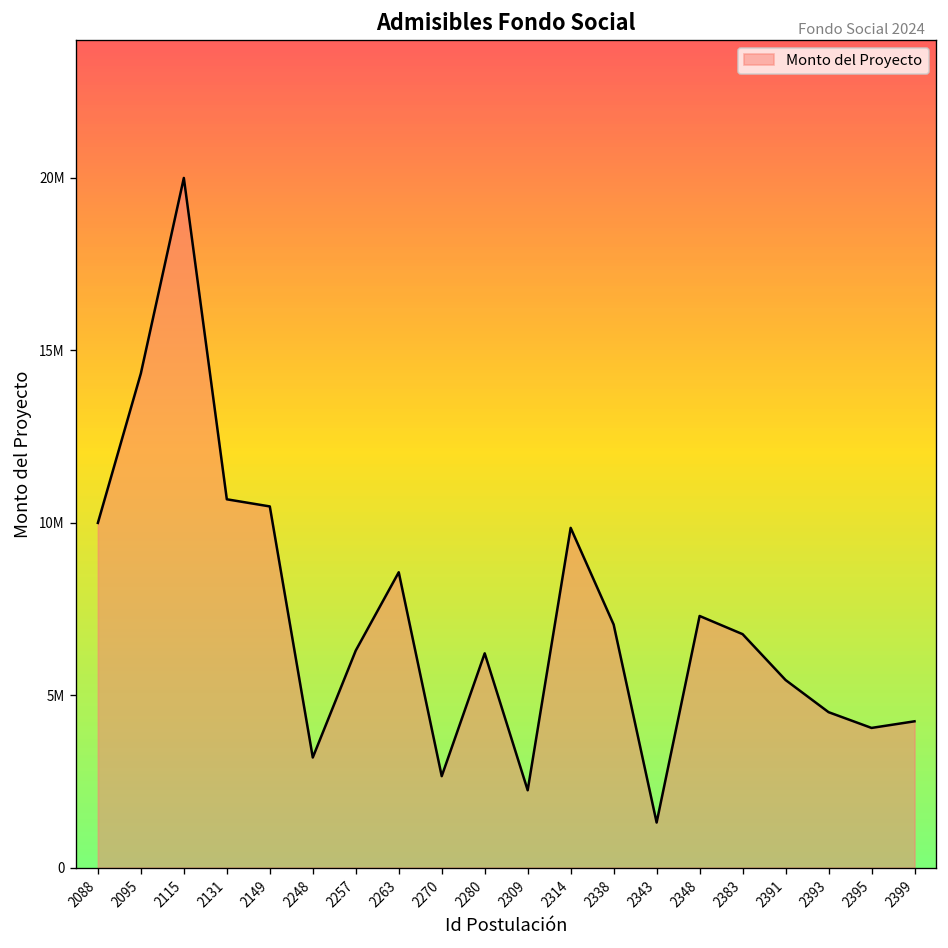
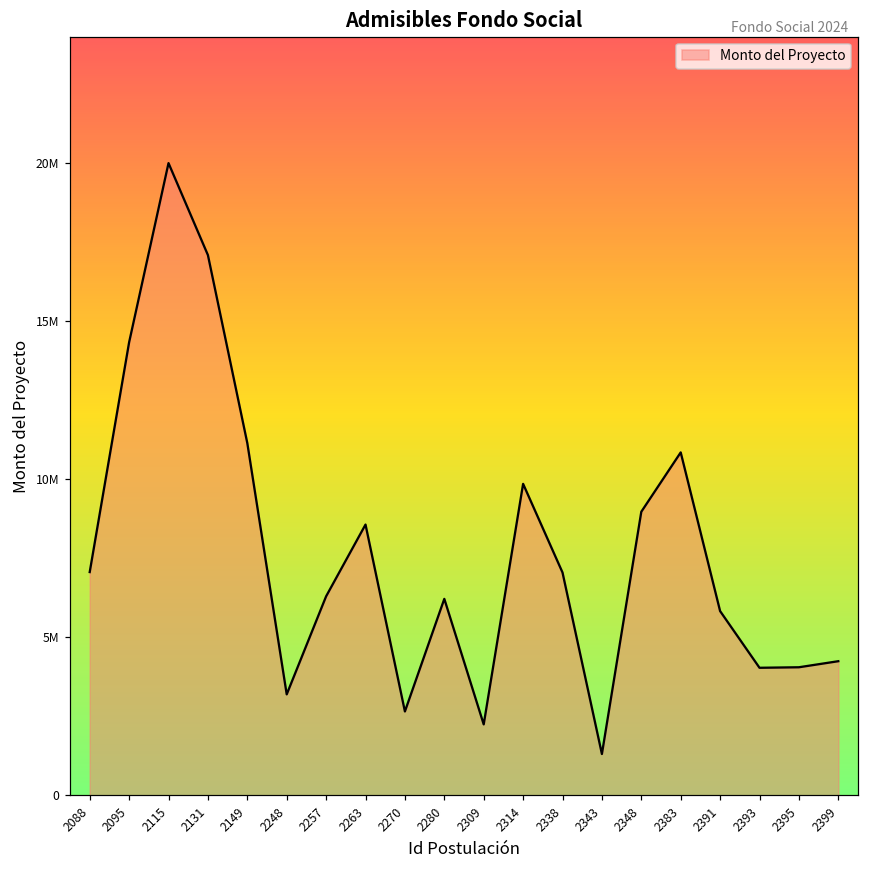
2088: 10000000 -> 7100000
2131: 10700000 -> 17100000
2149: 10500000 -> 11100000
2348: 7300000 -> 9000000
2383: 6800000 -> 10800000
2391: 5400000 -> 5800000
2393: 4500000 -> 4000000
